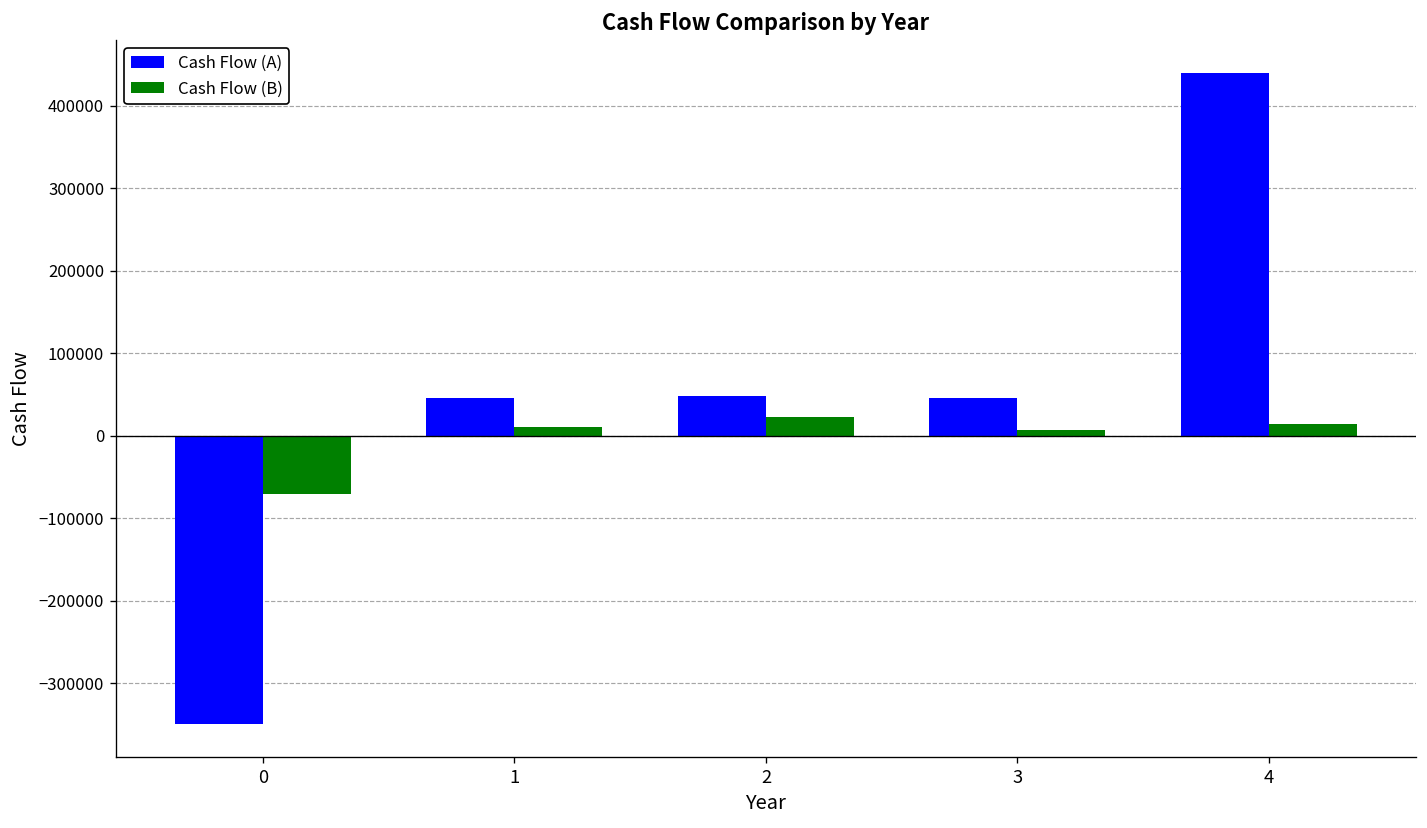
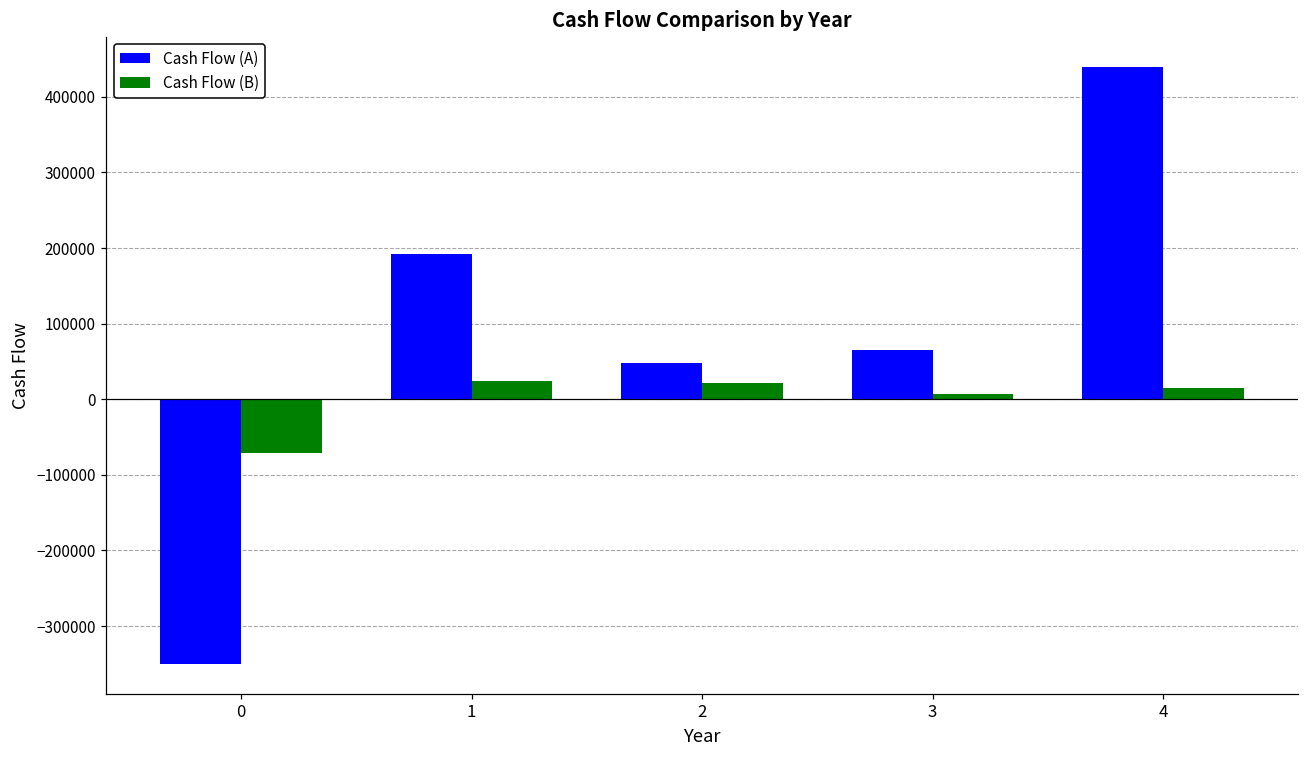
Cash Flow (A), 1: 50000 -> 190000
Cash Flow (B), 1: 10000 -> 20000
Cash Flow (A), 3: 50000 -> 70000
